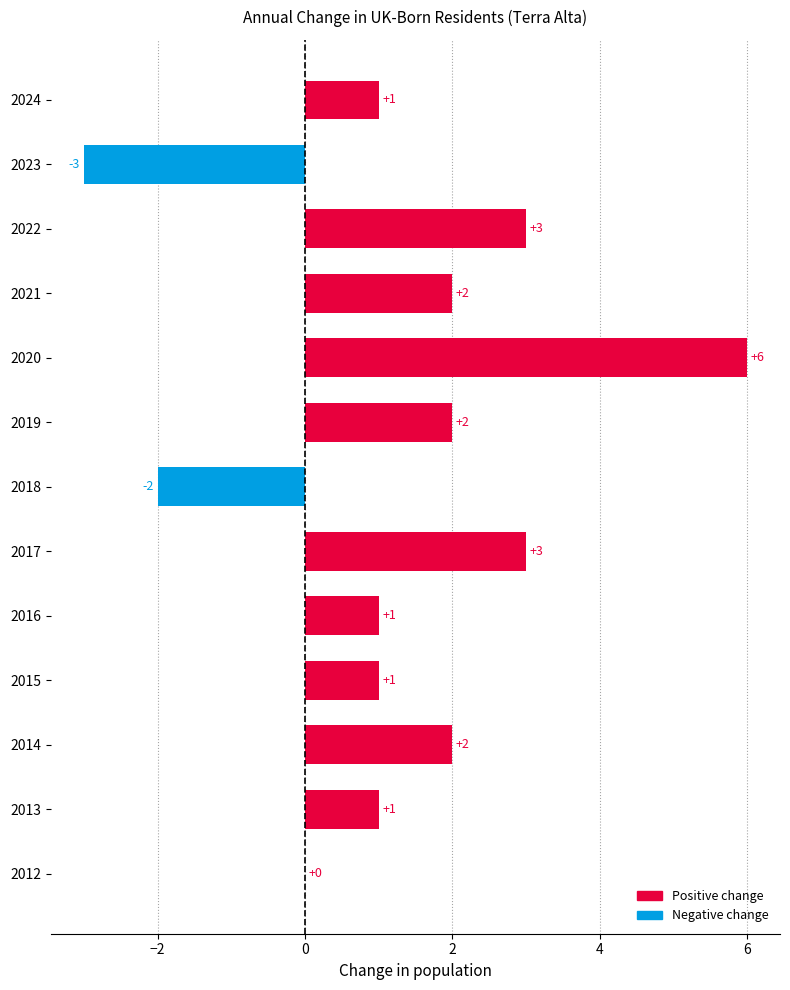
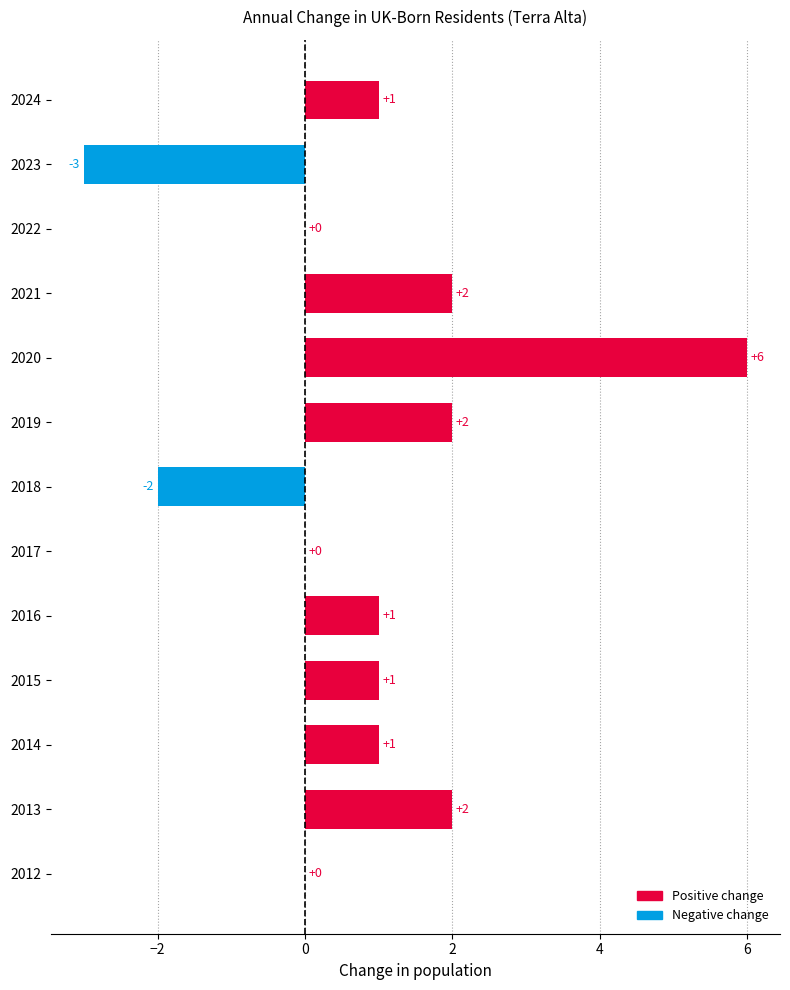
2022: +3 -> +0
2017: +3 -> +0
2014: +2 -> +1
2013: +1 -> +2
